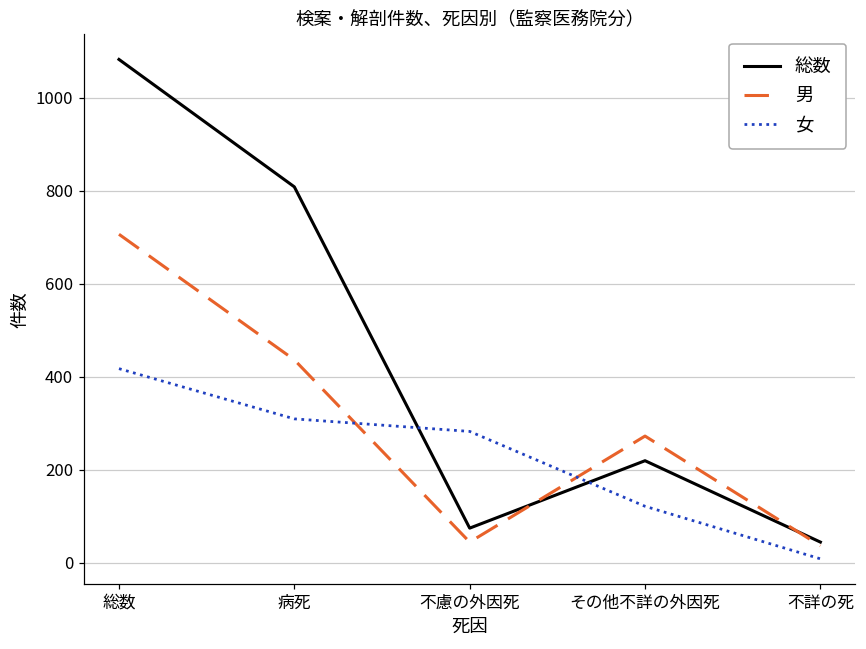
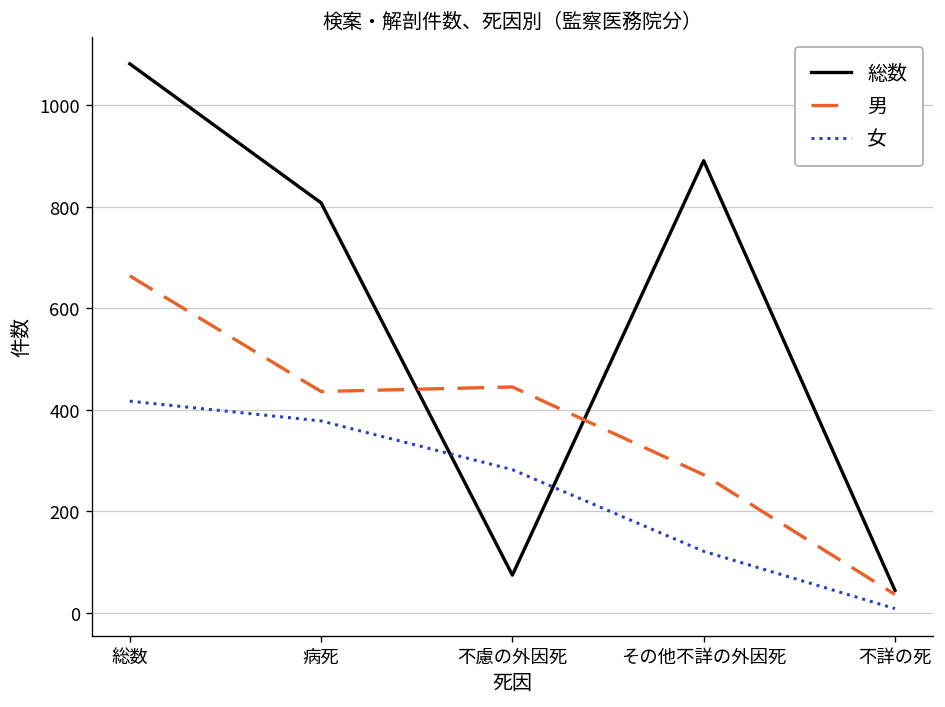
男, 総数: 710 -> 660
女, 病死: 310 -> 380
男, 不慮の外因死: 40 -> 450
総数, その他不詳の外因死: 220 -> 890
